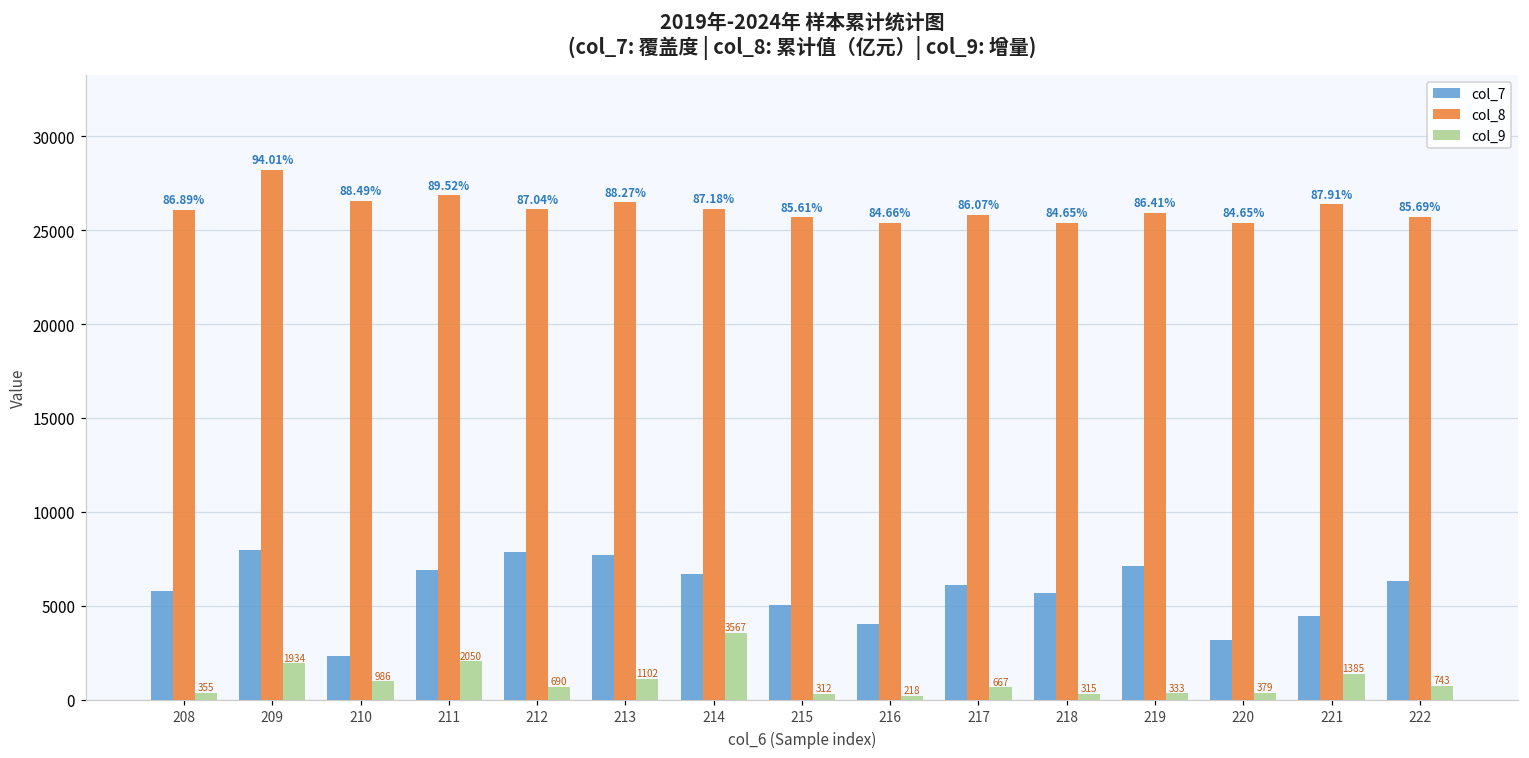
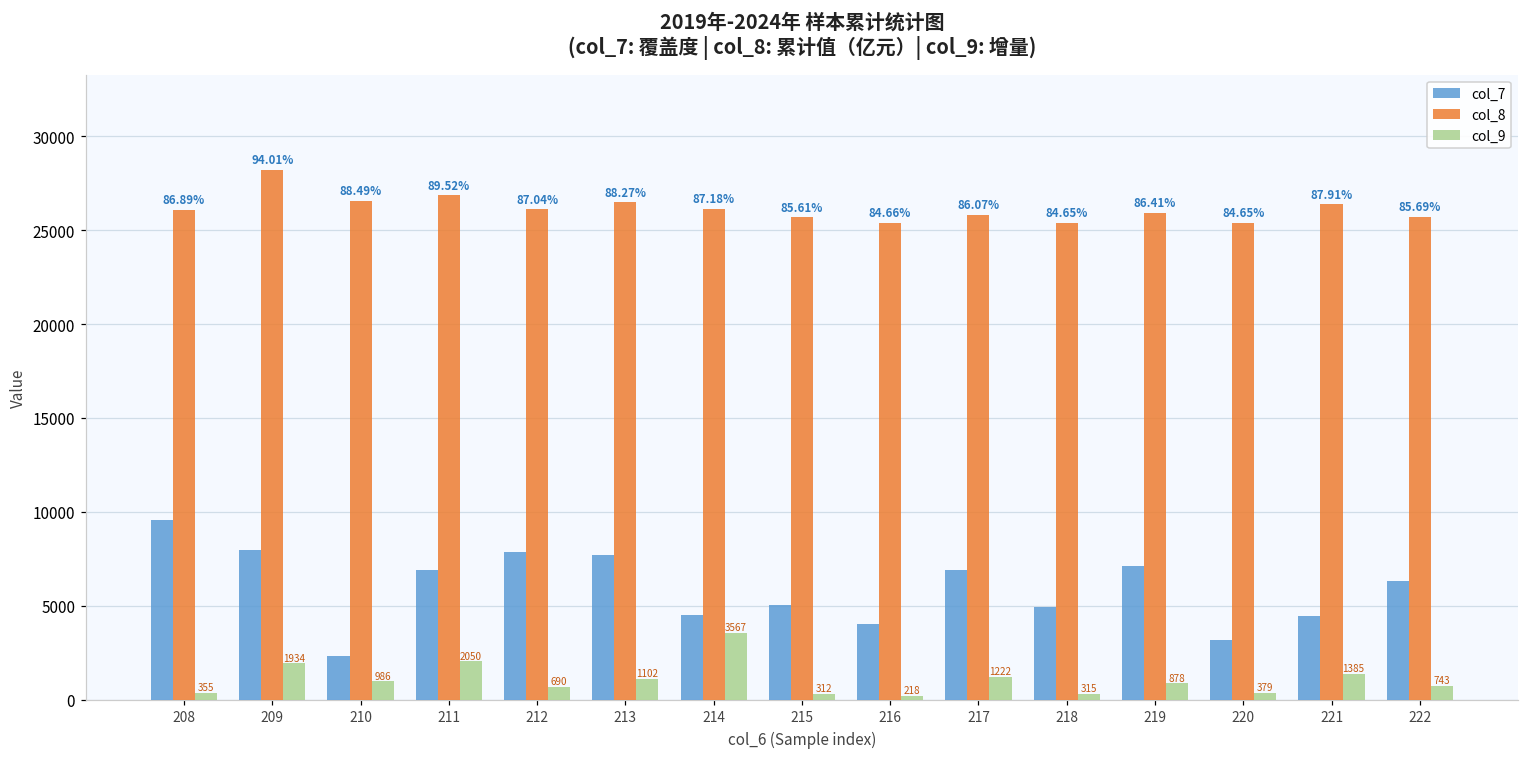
col_7, 208: 5800 -> 9500
col_7, 214: 6700 -> 4500
col_7, 217: 6100 -> 6900
col_9, 217: 667 -> 1222
col_7, 218: 5700 -> 4900
col_9, 219: 333 -> 878
